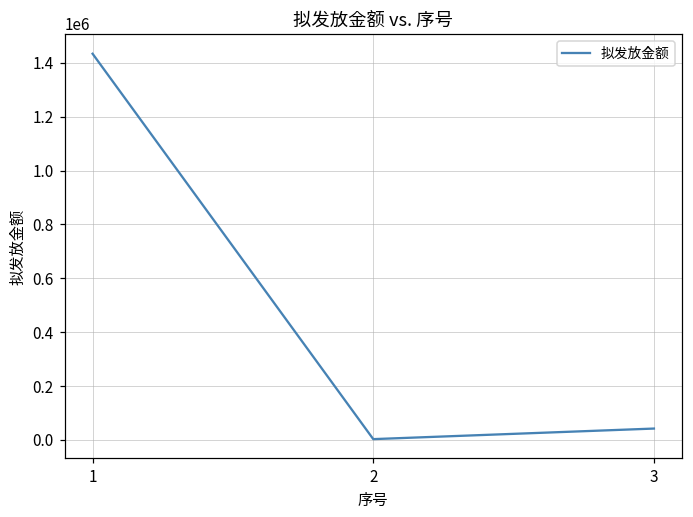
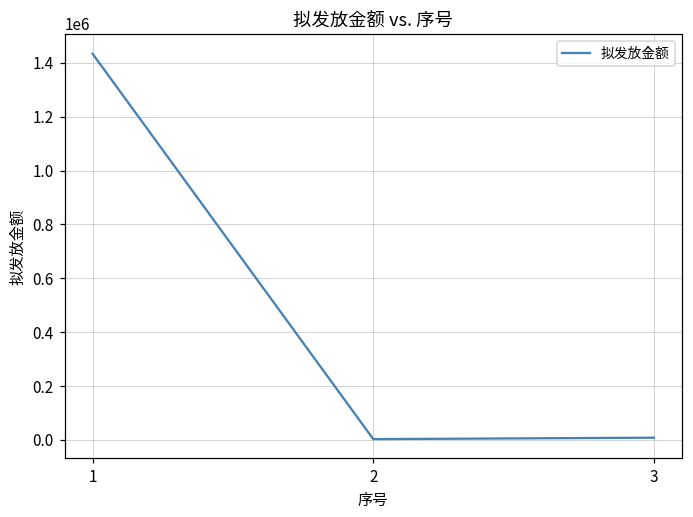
3: 40000 -> 10000
